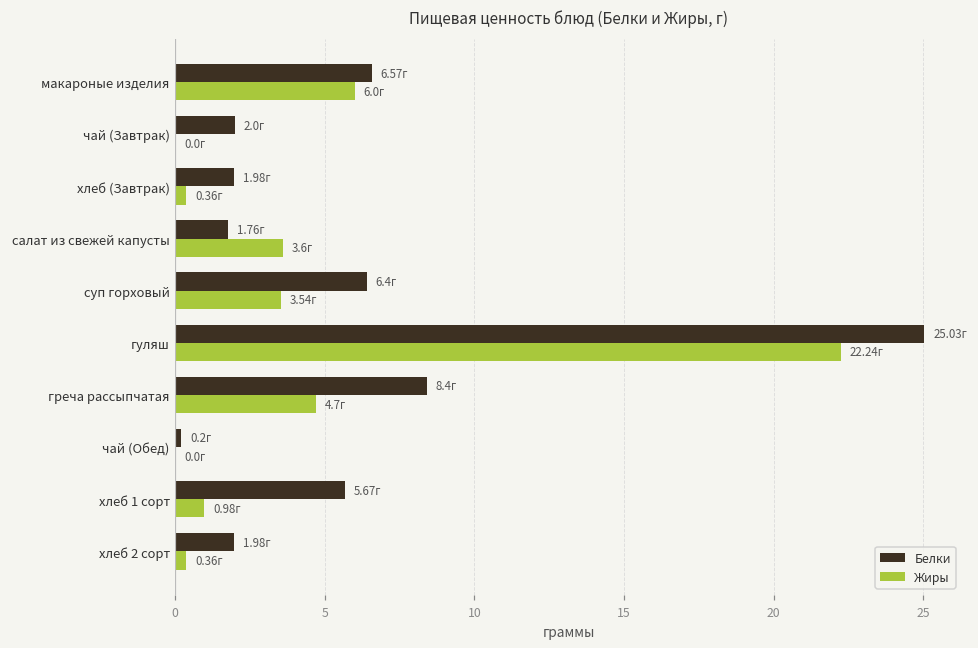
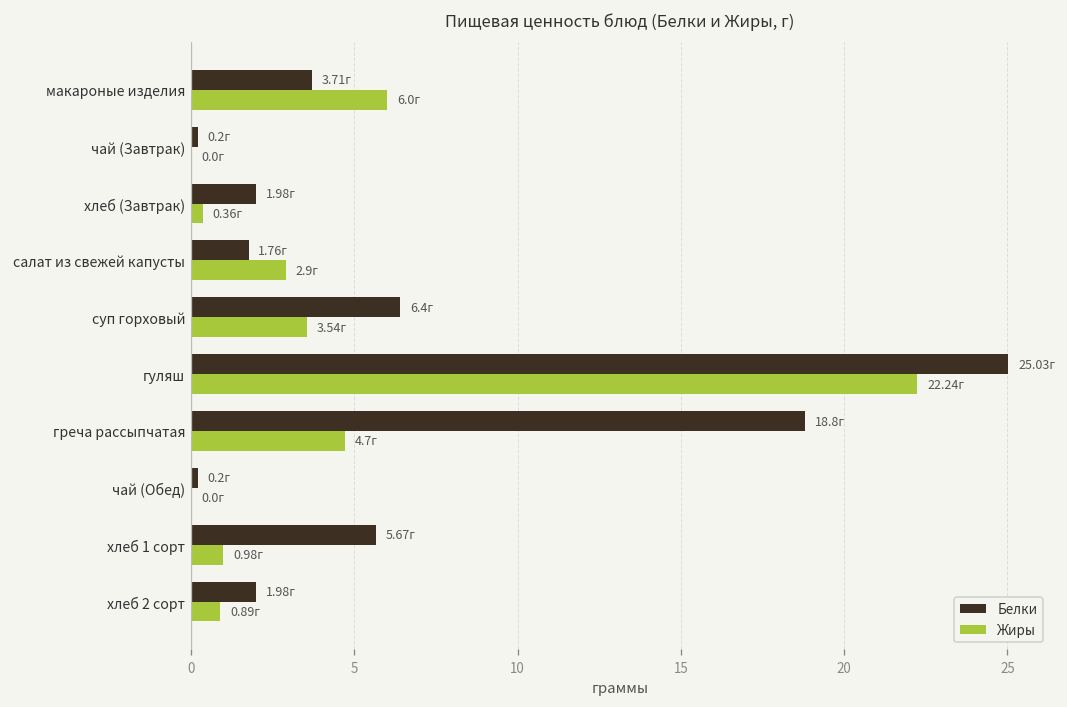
Белки, макароные изделия: 6.57г -> 3.71г
Белки, чай (Завтрак): 2.0г -> 0.2г
Жиры, салат из свежей капусты: 3.6г -> 2.9г
Белки, греча рассыпчатая: 8.4г -> 18.8г
Жиры, хлеб 2 сорт: 0.36г -> 0.89г
